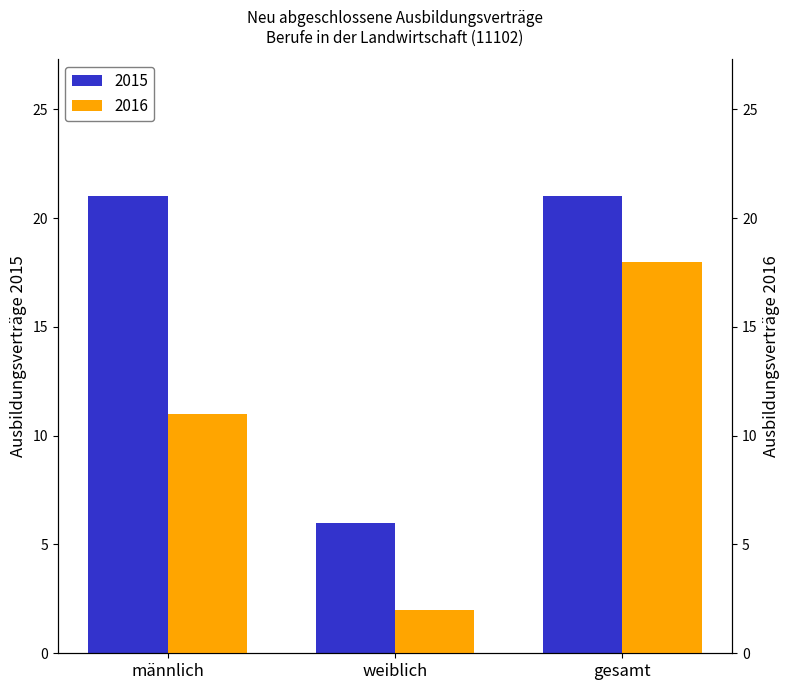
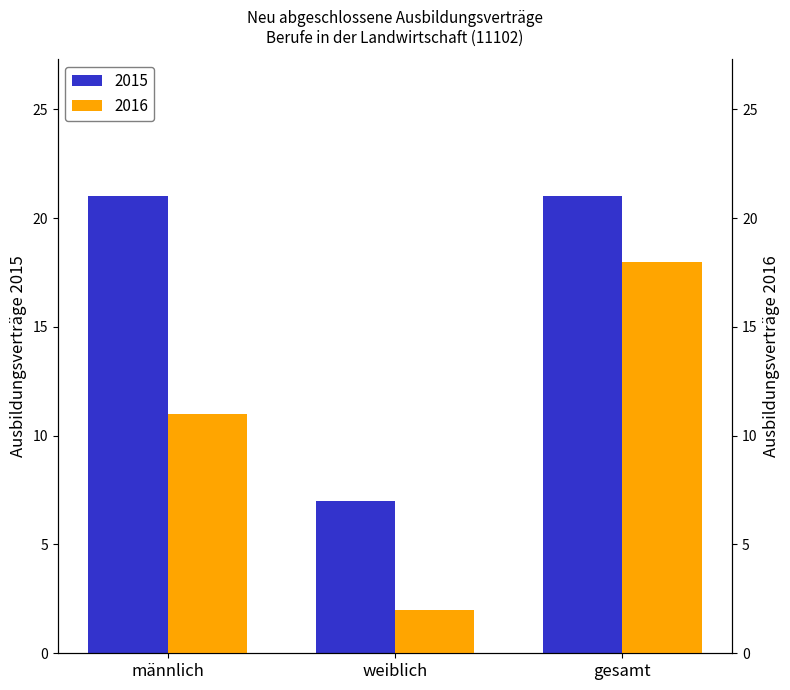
2015, weiblich: 6 -> 7
